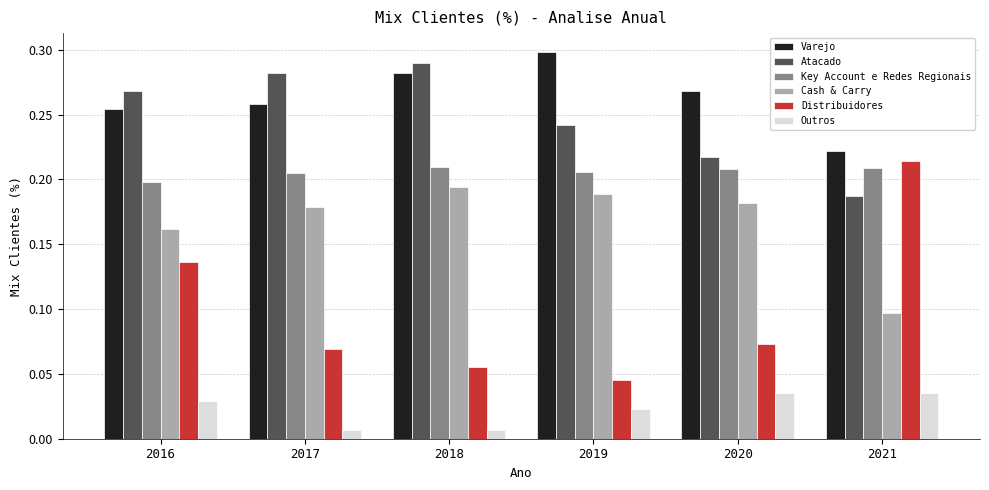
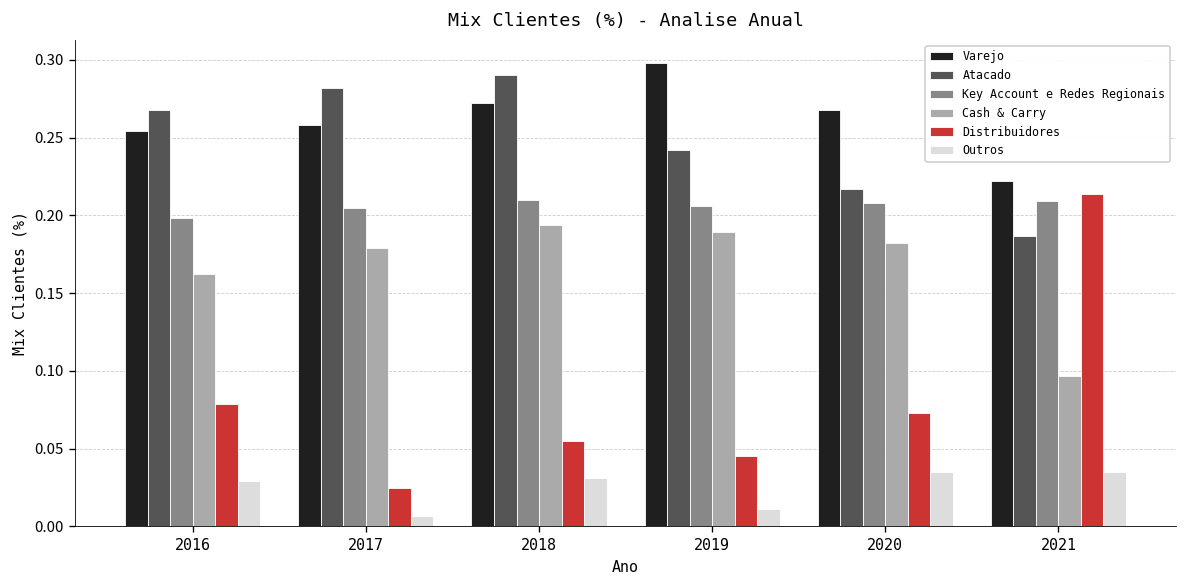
Distribuidores, 2016: 0.136 -> 0.079
Distribuidores, 2017: 0.069 -> 0.025
Varejo, 2018: 0.282 -> 0.272
Outros, 2018: 0.007 -> 0.031
Outros, 2019: 0.023 -> 0.011
